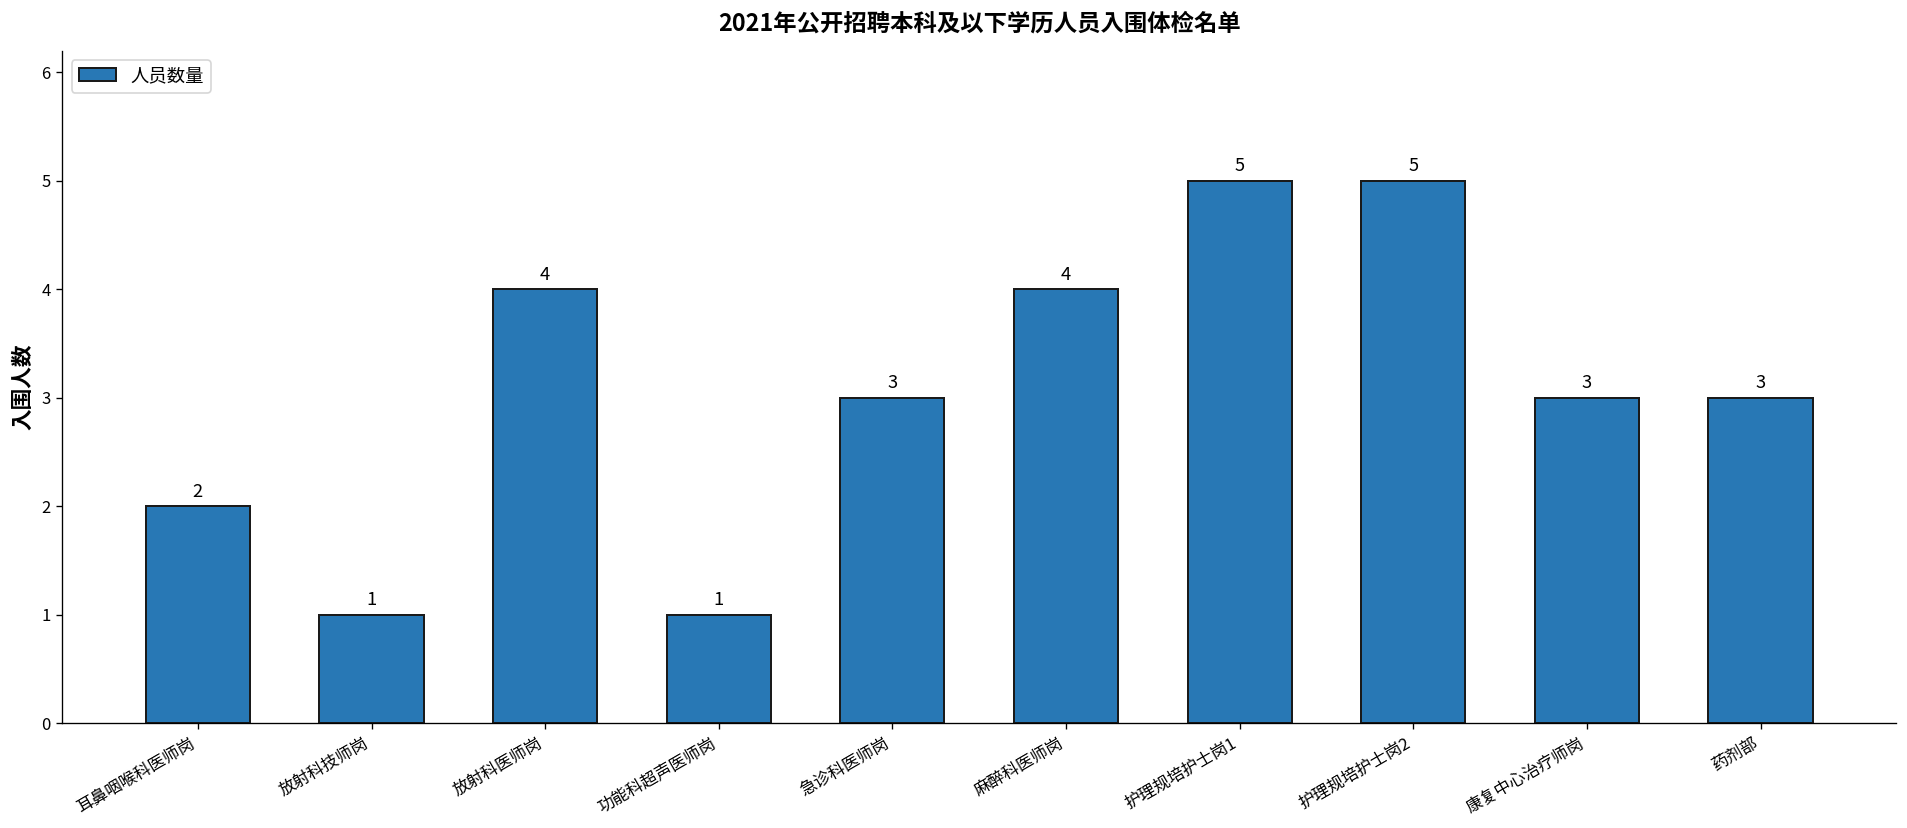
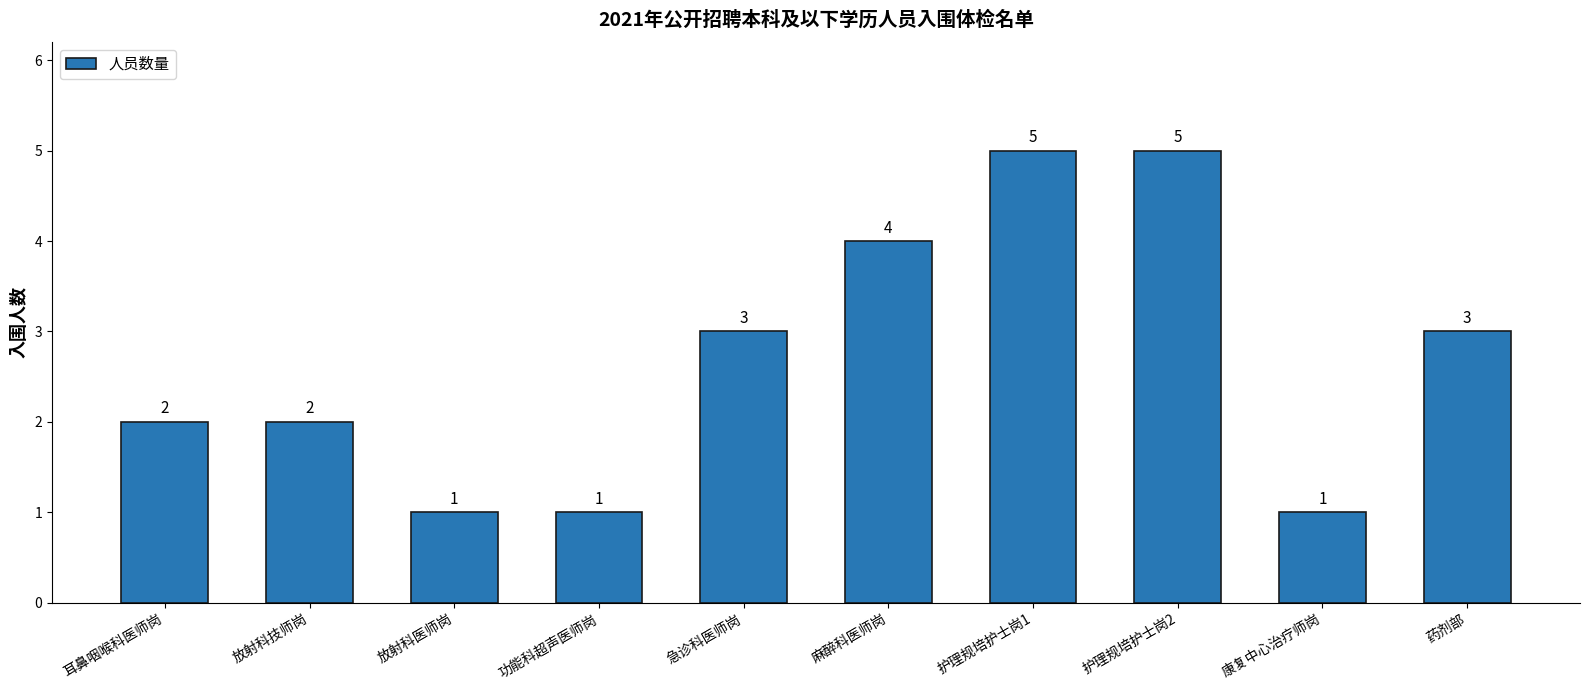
放射科技师岗: 1 -> 2
放射科医师岗: 4 -> 1
康复中心治疗师岗: 3 -> 1
